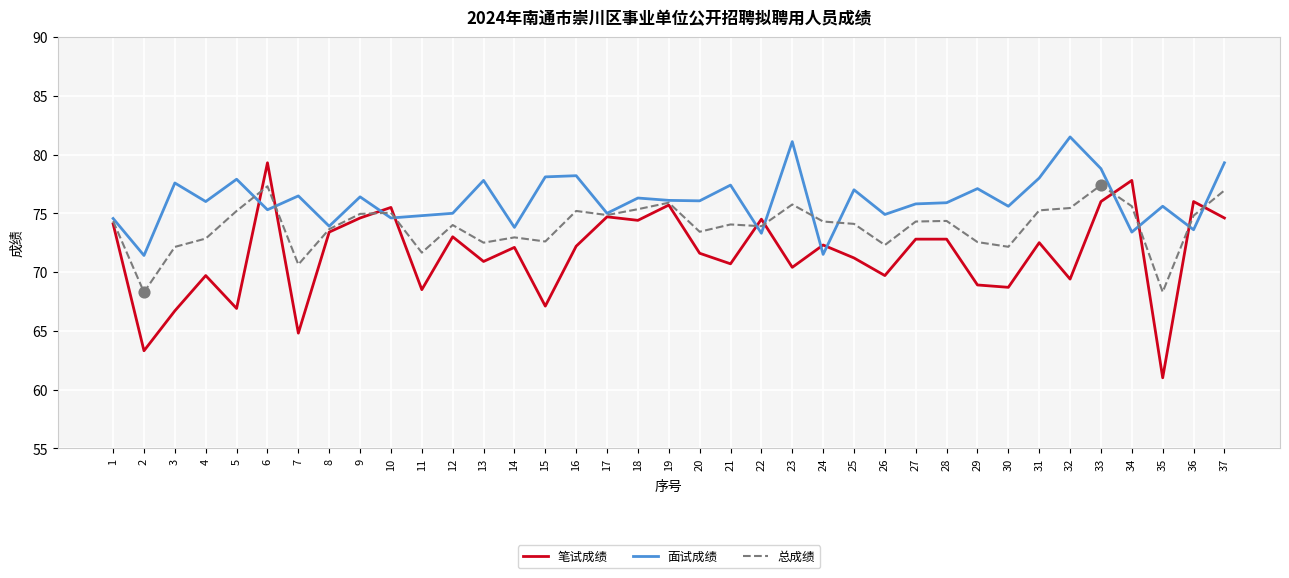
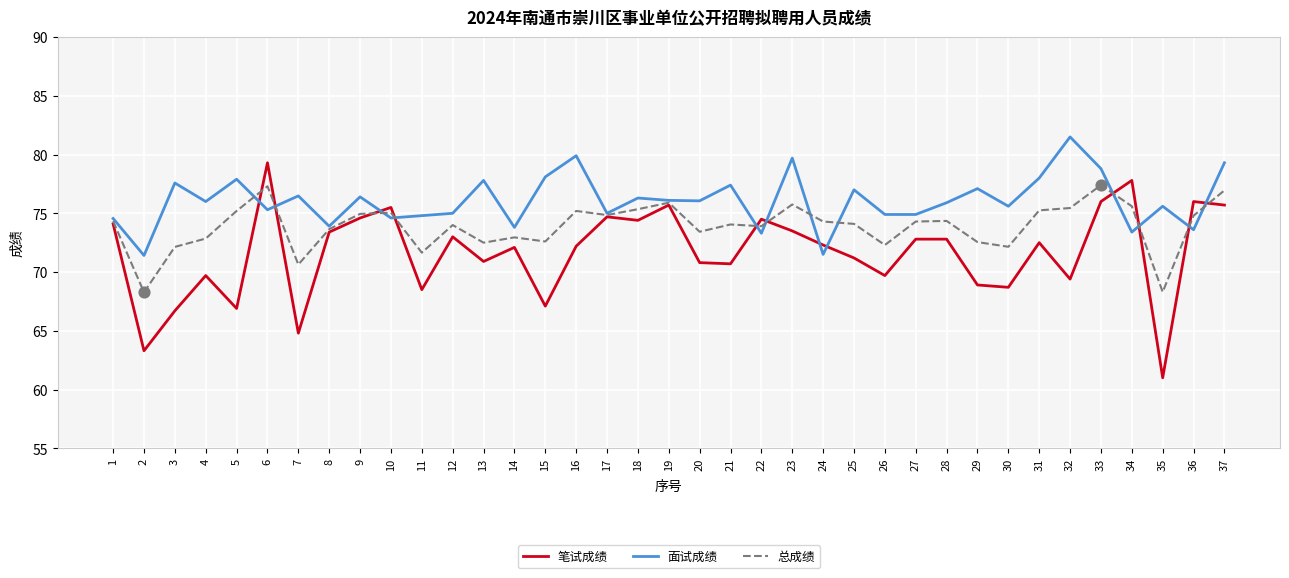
面试成绩, 16: 78.2 -> 79.9
笔试成绩, 20: 71.6 -> 70.8
笔试成绩, 23: 70.4 -> 73.5
面试成绩, 23: 81.1 -> 79.7
面试成绩, 27: 75.8 -> 74.9
笔试成绩, 37: 74.6 -> 75.7
